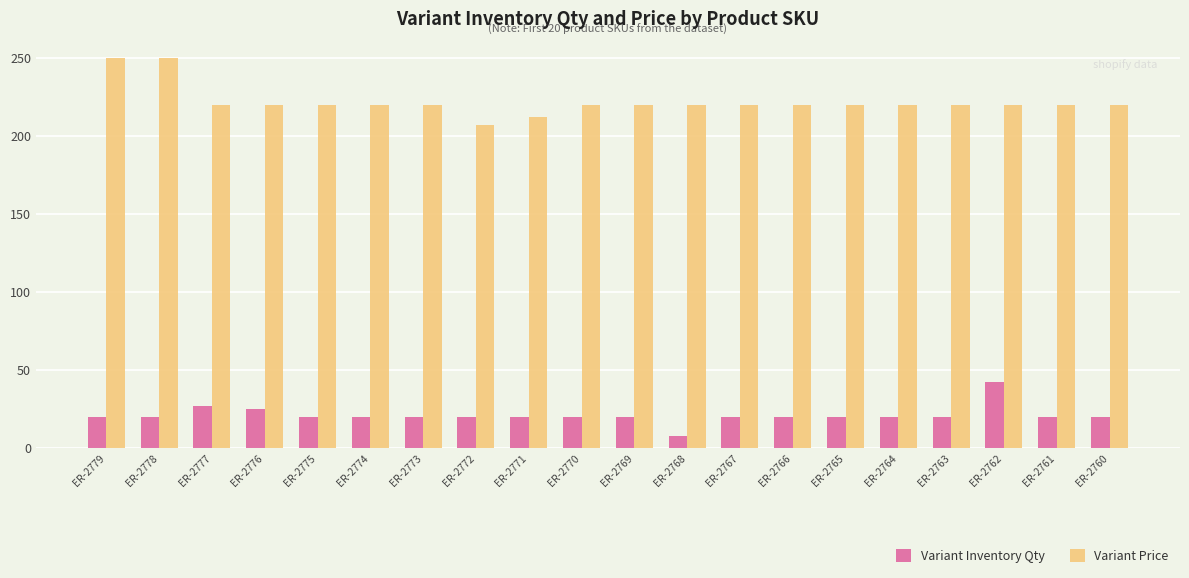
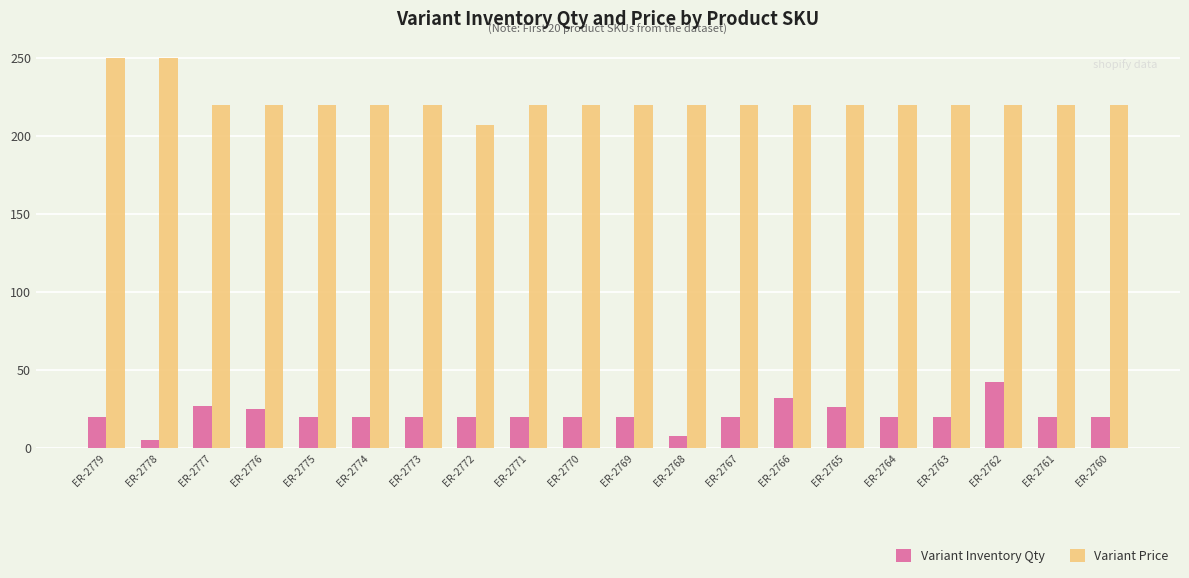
Variant Inventory Qty, ER-2778: 20 -> 5
Variant Price, ER-2771: 212 -> 220
Variant Inventory Qty, ER-2766: 20 -> 32
Variant Inventory Qty, ER-2765: 20 -> 26
